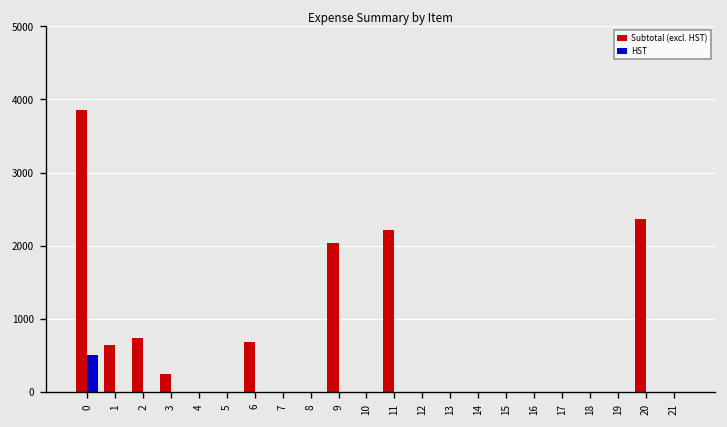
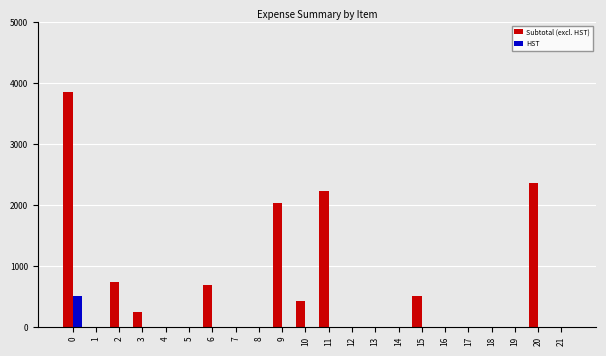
Subtotal (excl. HST), 1: 600 -> 0
Subtotal (excl. HST), 10: 0 -> 400
Subtotal (excl. HST), 15: 0 -> 500
